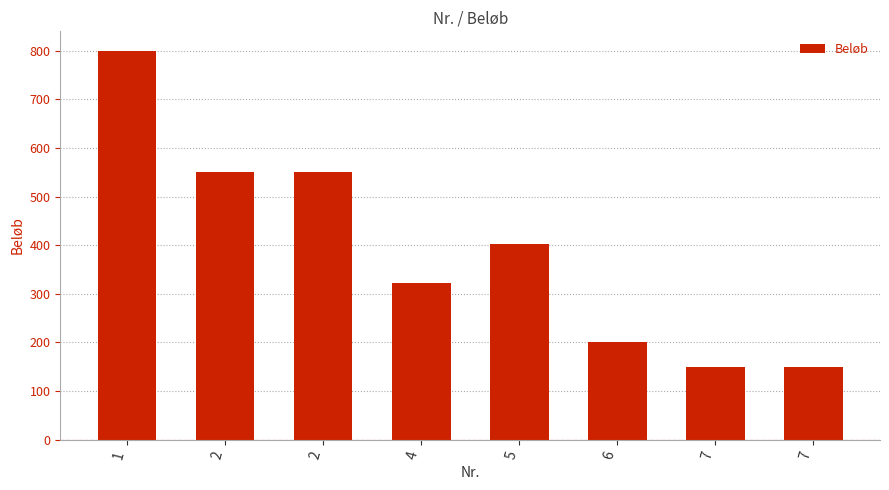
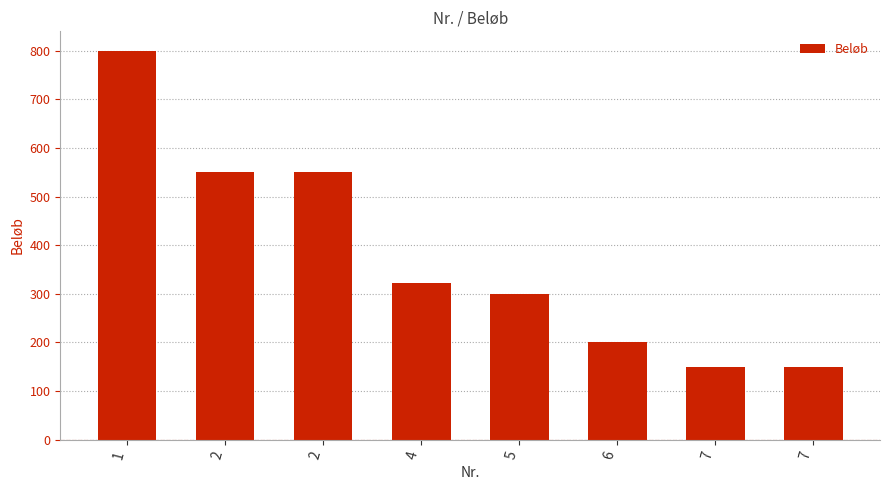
5: 400 -> 300
